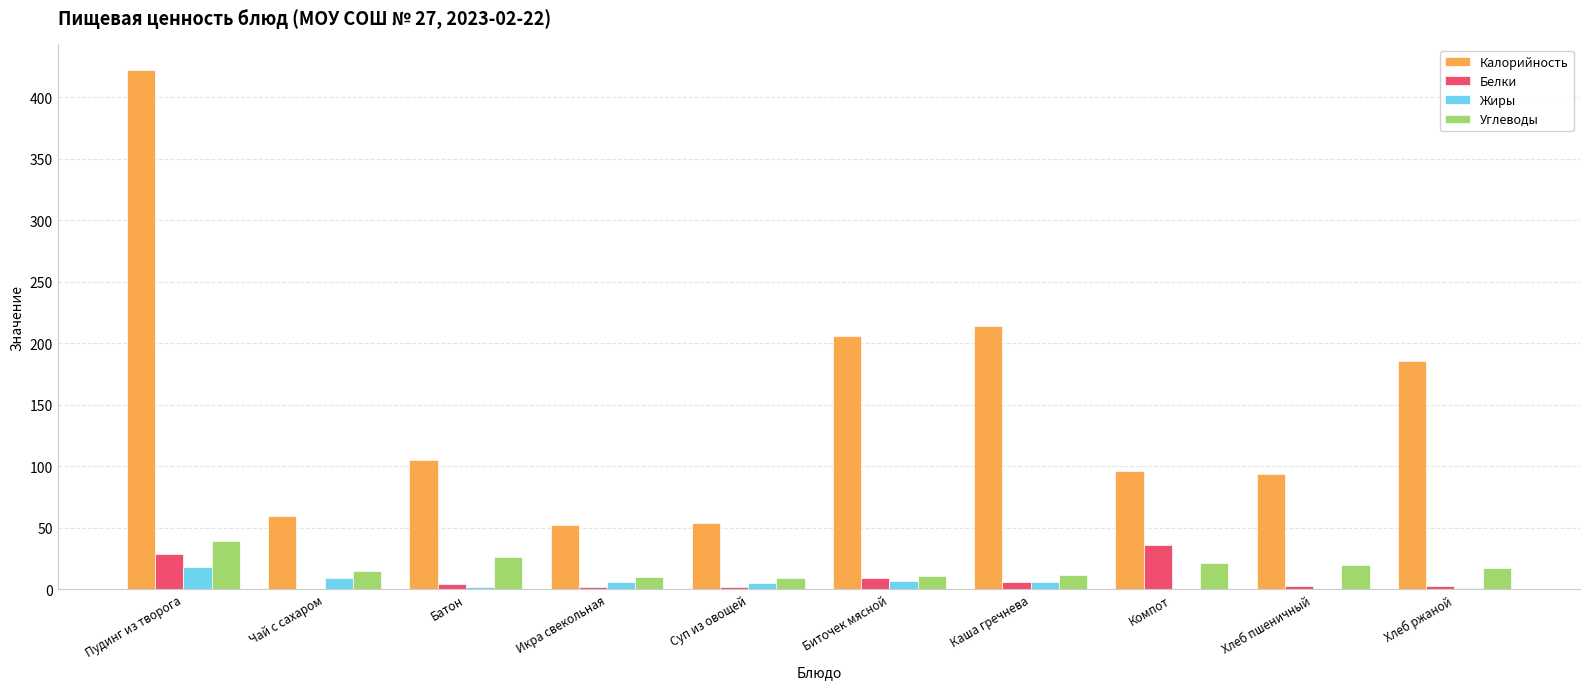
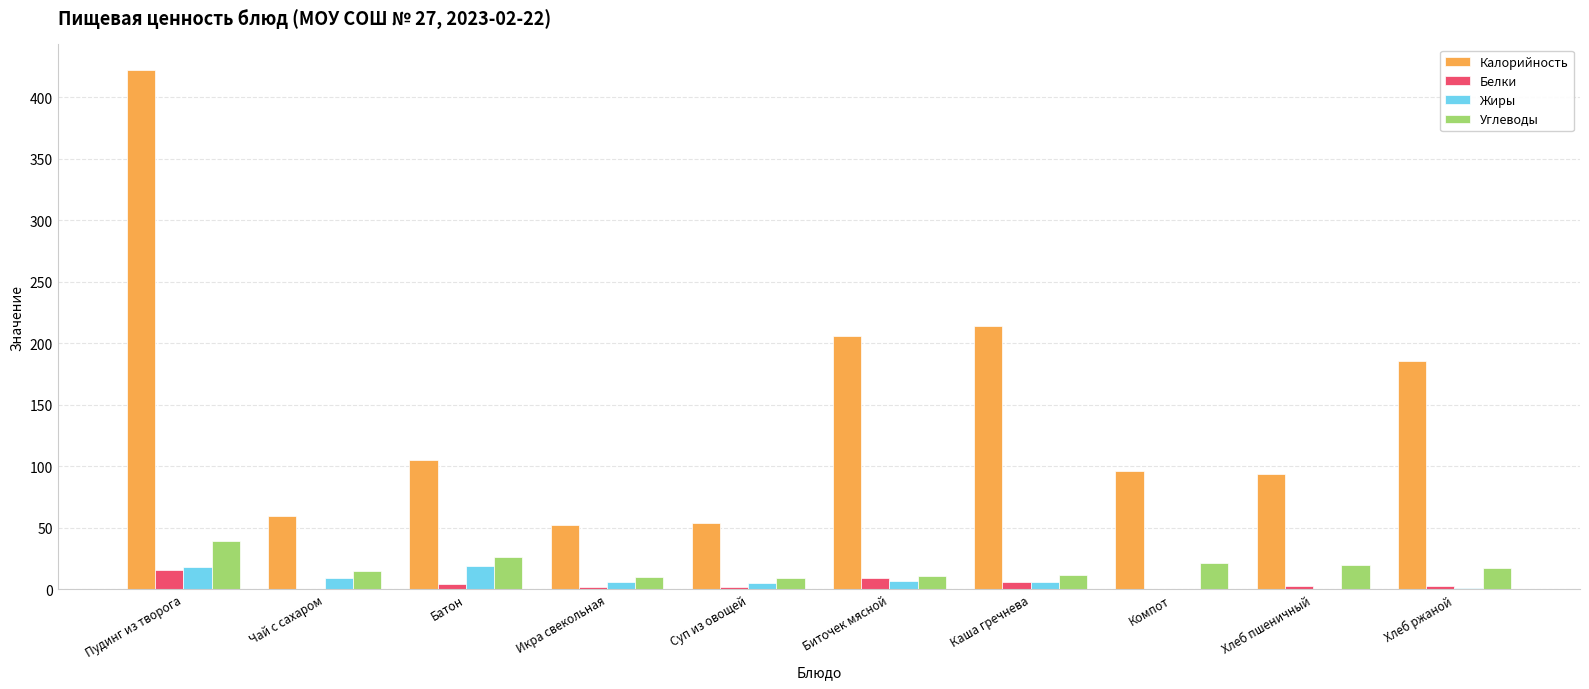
Белки, Пудинг из творога: 29 -> 16
Жиры, Батон: 2 -> 19
Белки, Компот: 36 -> 0
